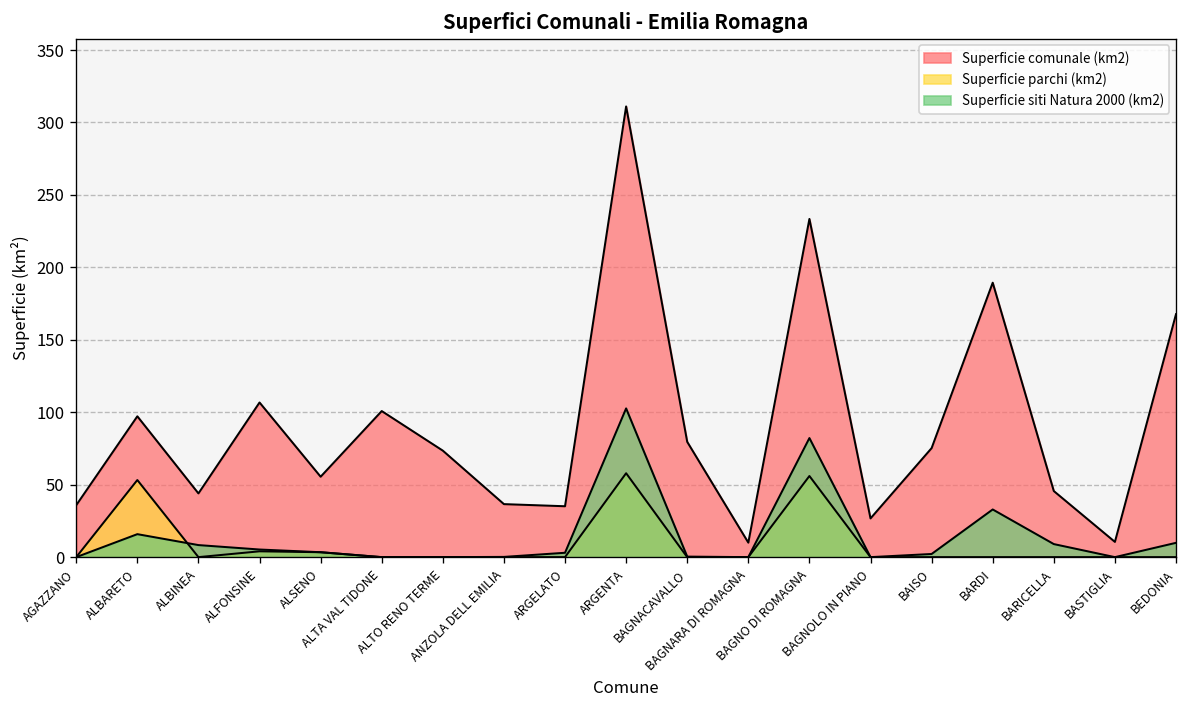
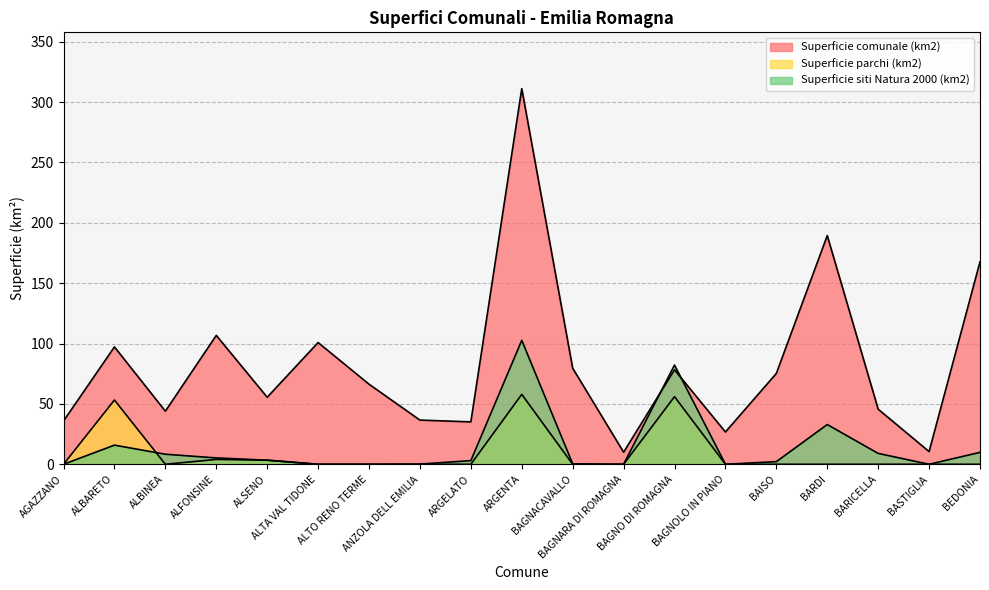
Superficie comunale (km2), ALTO RENO TERME: 73 -> 66
Superficie comunale (km2), BAGNO DI ROMAGNA: 233 -> 78
